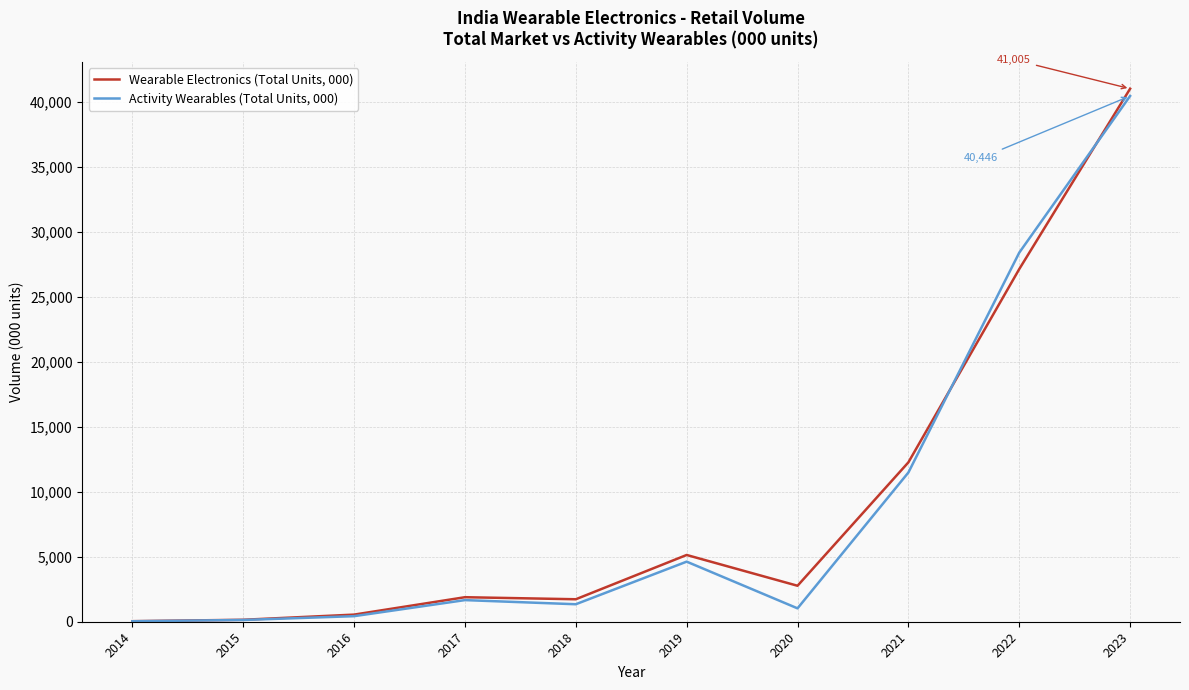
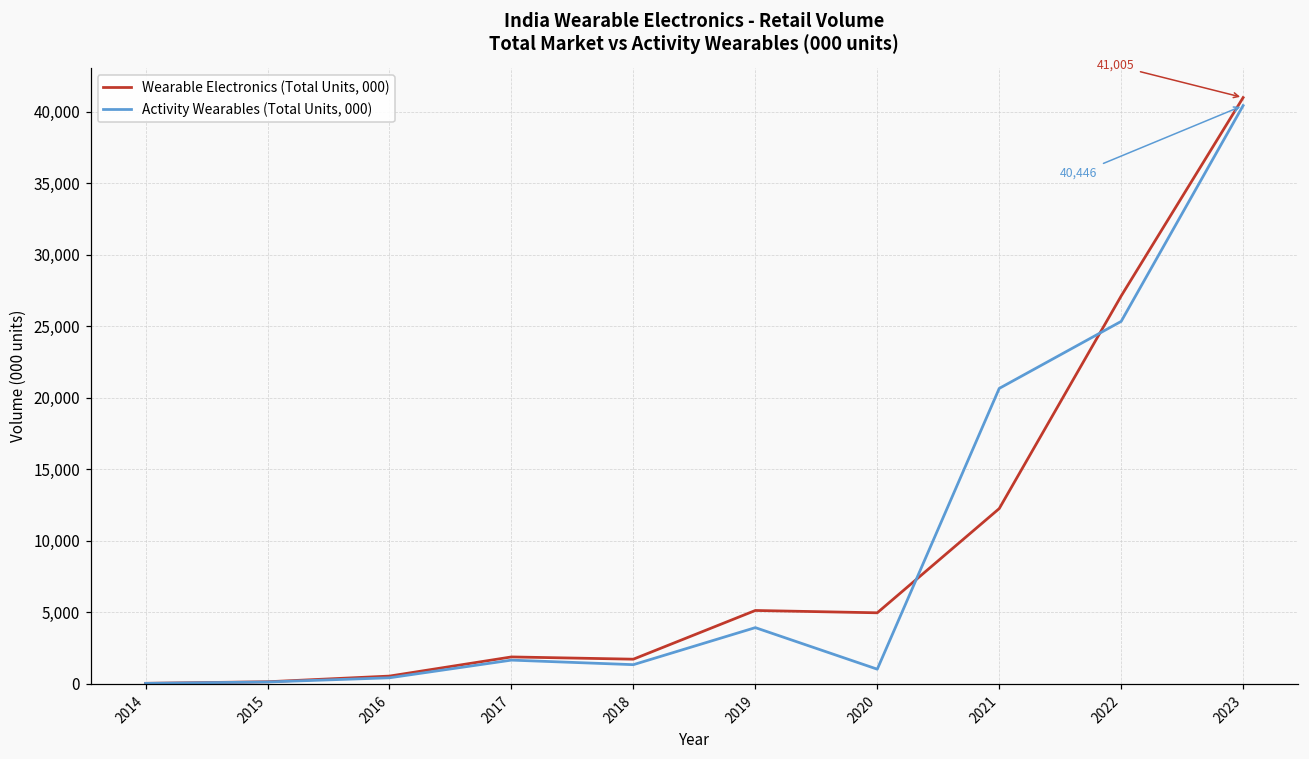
Activity Wearables (Total Units, 000), 2019: 4,600 -> 3,900
Wearable Electronics (Total Units, 000), 2020: 2,800 -> 5,000
Activity Wearables (Total Units, 000), 2021: 11,500 -> 20,700
Activity Wearables (Total Units, 000), 2022: 28,400 -> 25,400
